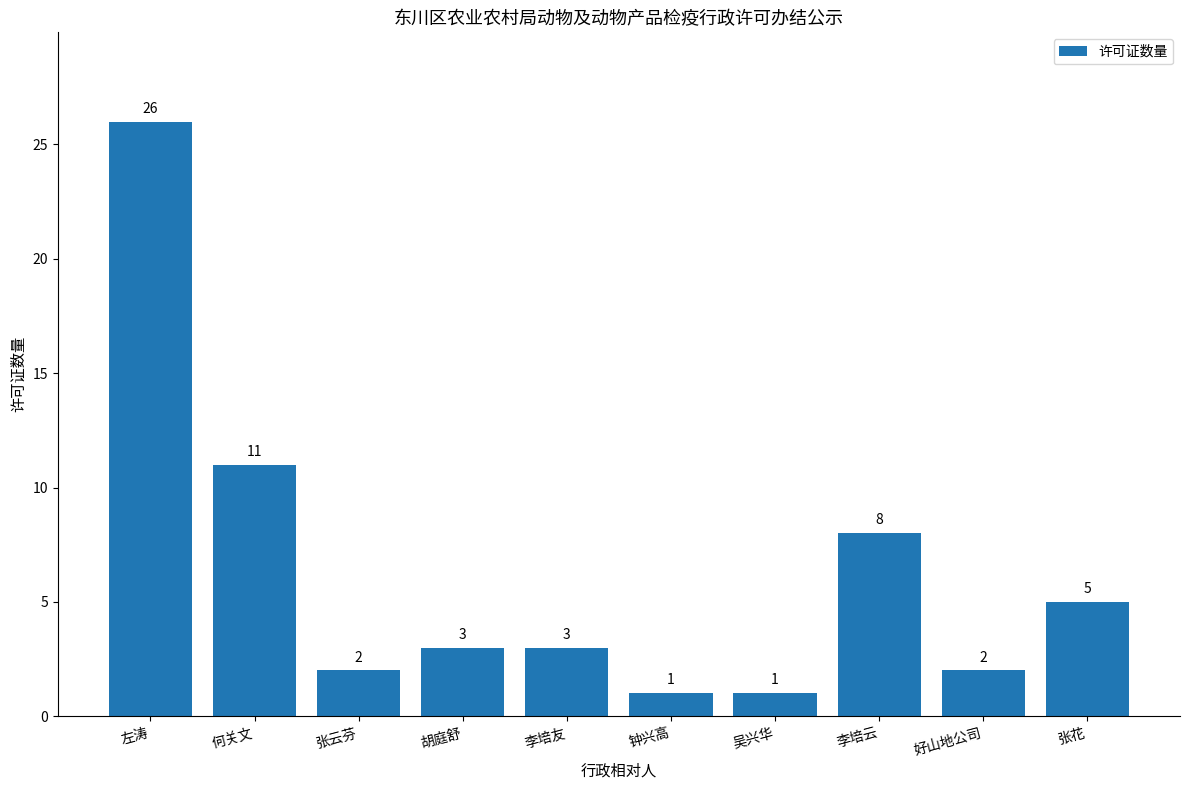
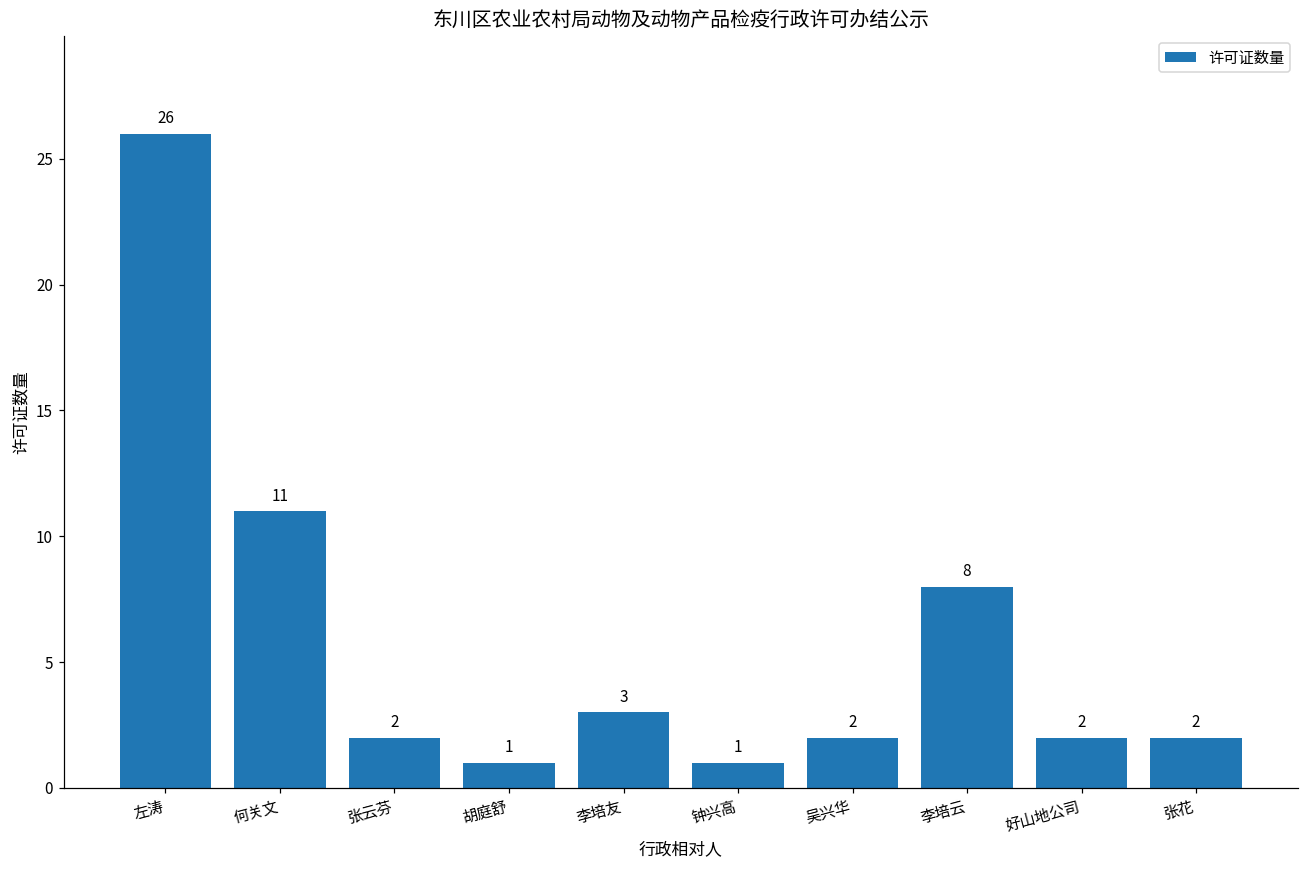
胡庭舒: 3 -> 1
吴兴华: 1 -> 2
张花: 5 -> 2
